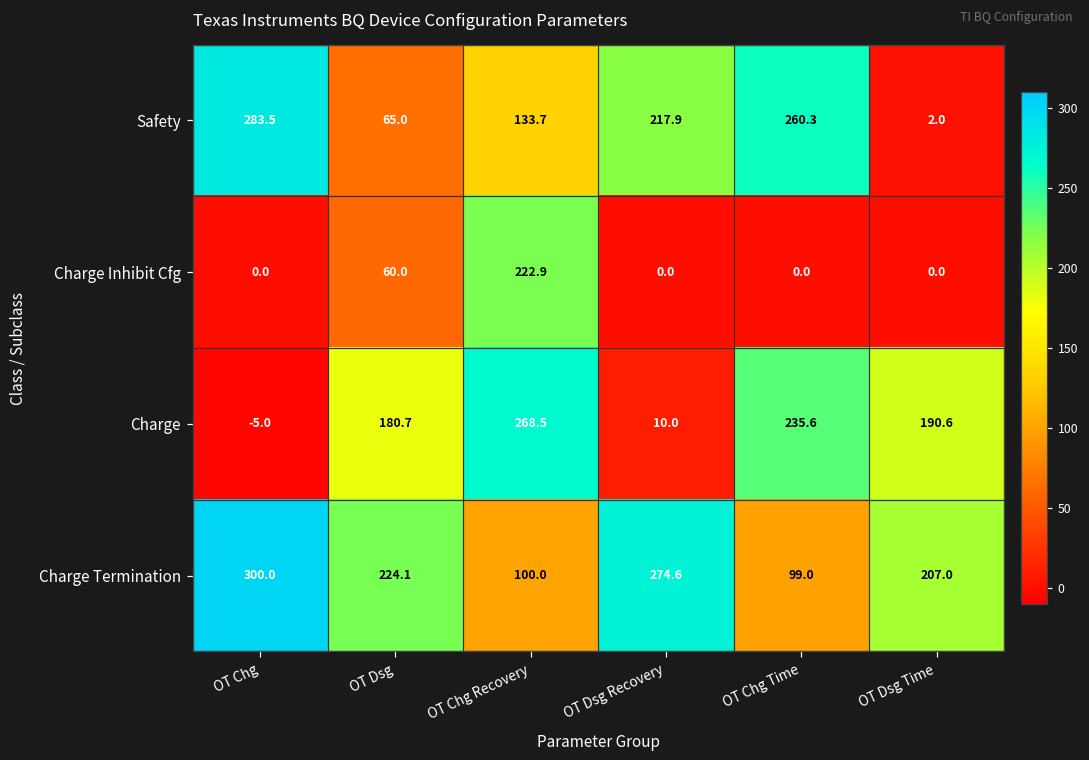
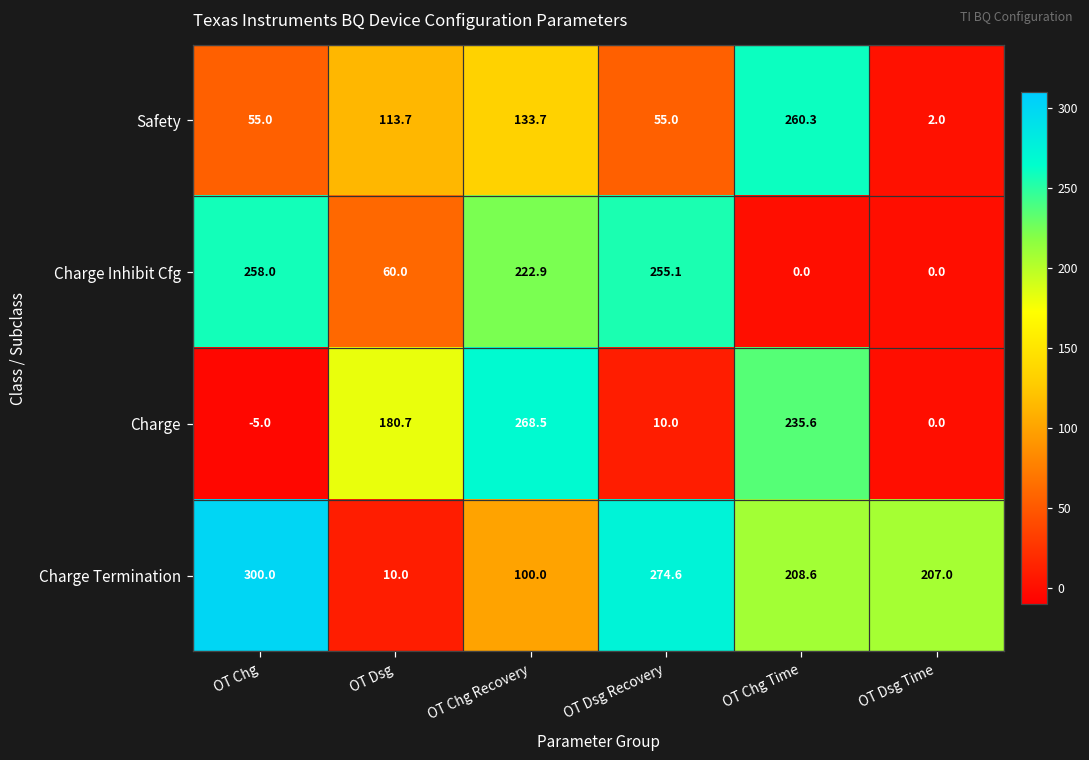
Safety, OT Chg: 283.5 -> 55.0
Safety, OT Dsg: 65.0 -> 113.7
Safety, OT Dsg Recovery: 217.9 -> 55.0
Charge Inhibit Cfg, OT Chg: 0.0 -> 258.0
Charge Inhibit Cfg, OT Dsg Recovery: 0.0 -> 255.1
Charge, OT Dsg Time: 190.6 -> 0.0
Charge Termination, OT Dsg: 224.1 -> 10.0
Charge Termination, OT Chg Time: 99.0 -> 208.6
